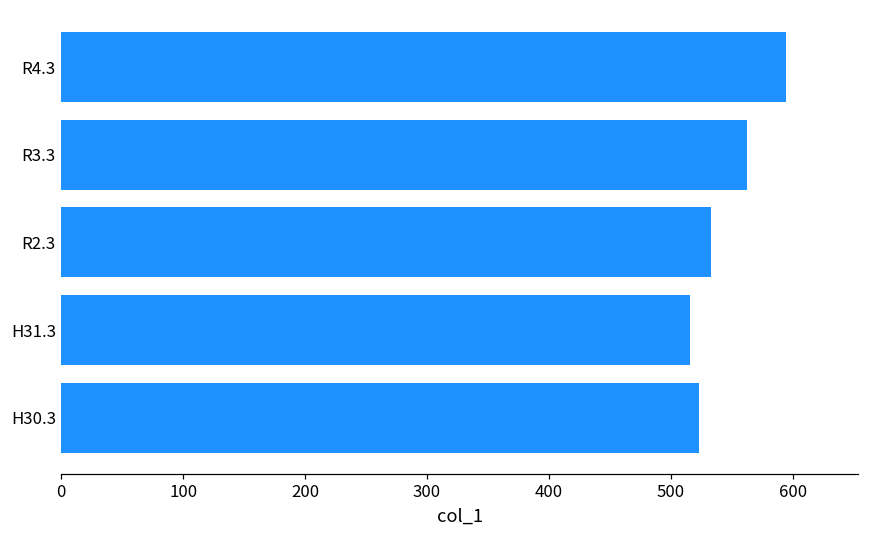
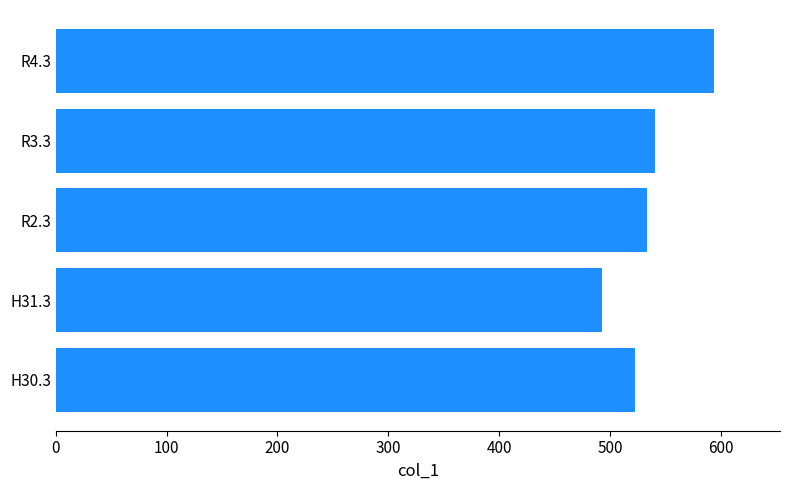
R3.3: 562 -> 541
H31.3: 516 -> 493
